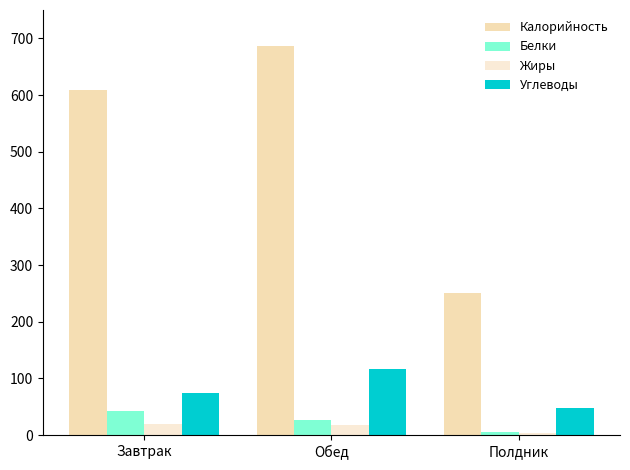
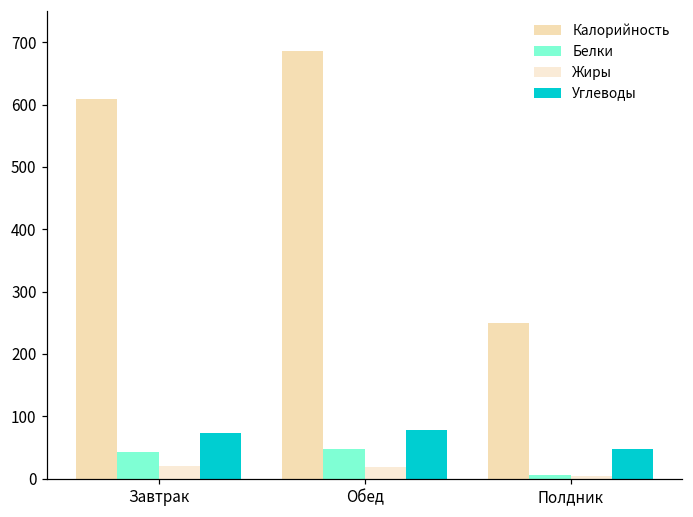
Белки, Обед: 30 -> 50
Углеводы, Обед: 120 -> 80
